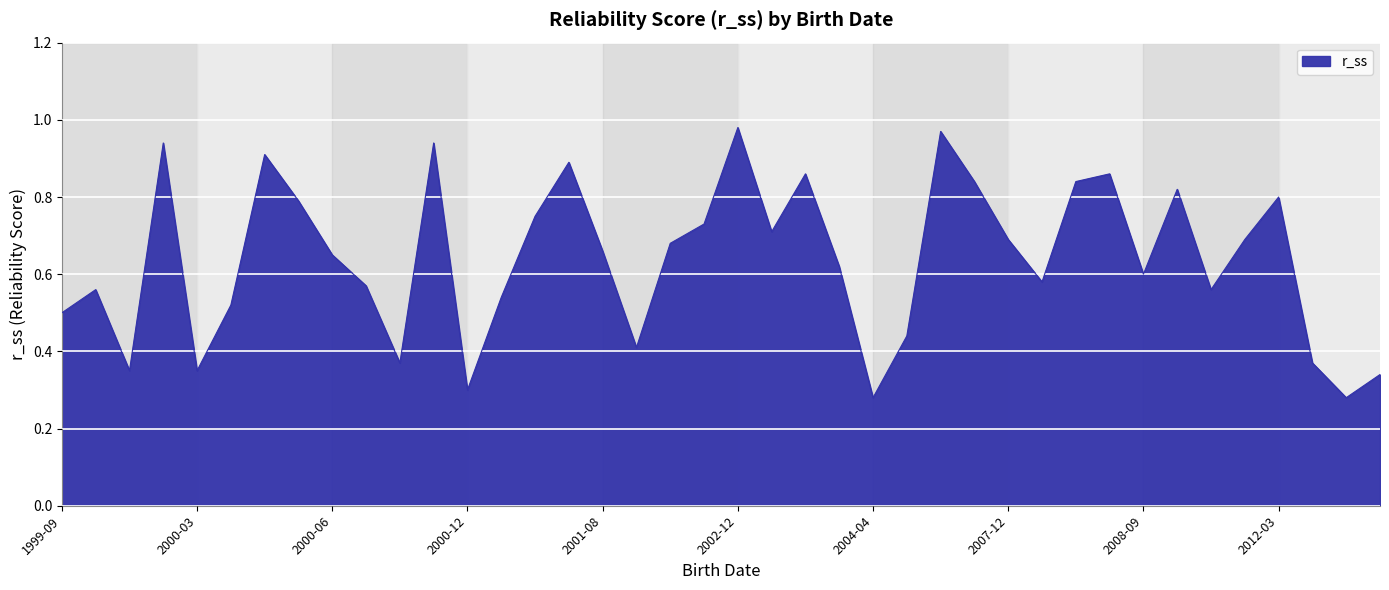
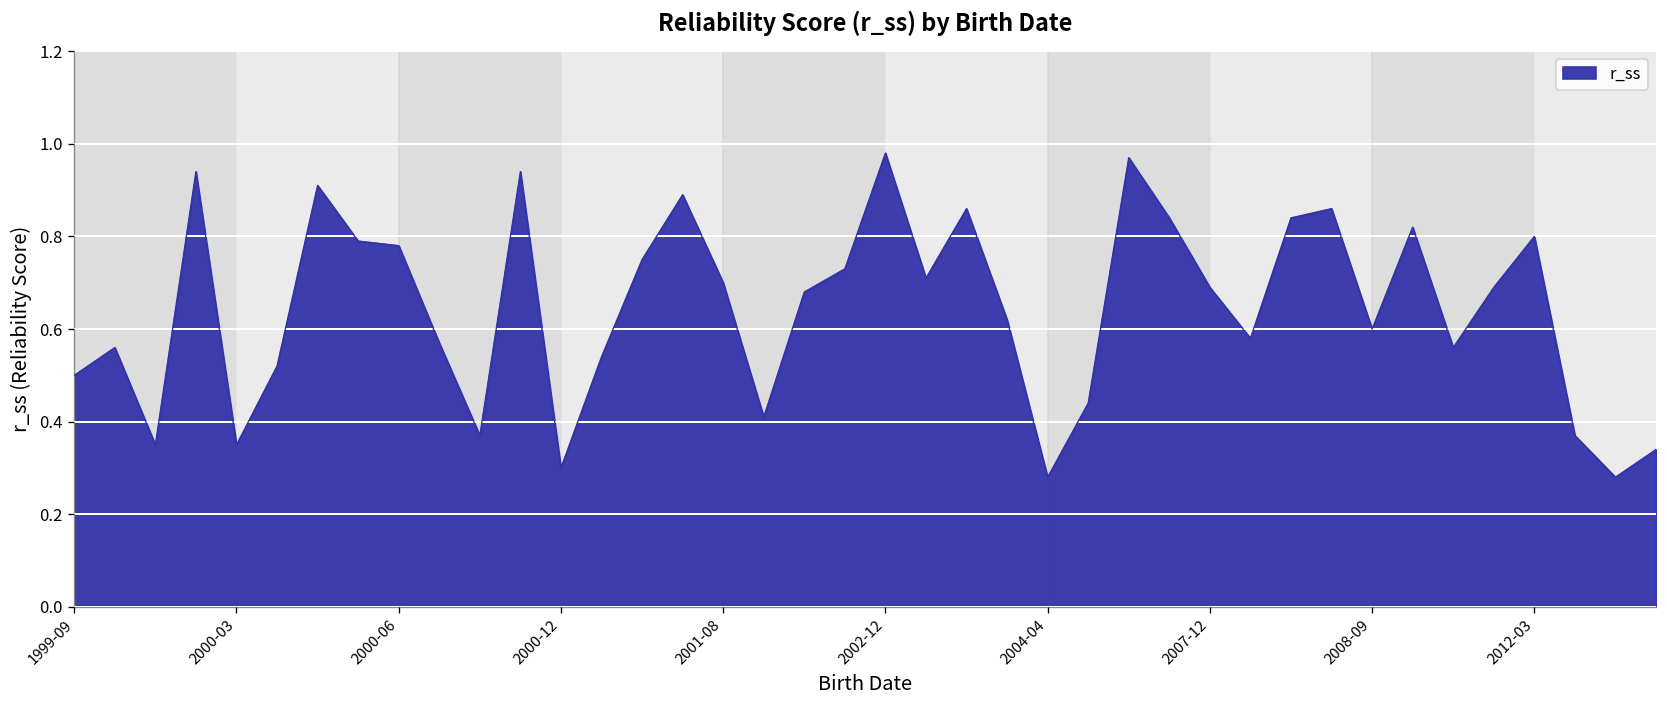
2000-06: 0.65 -> 0.78
2001-08: 0.66 -> 0.70
